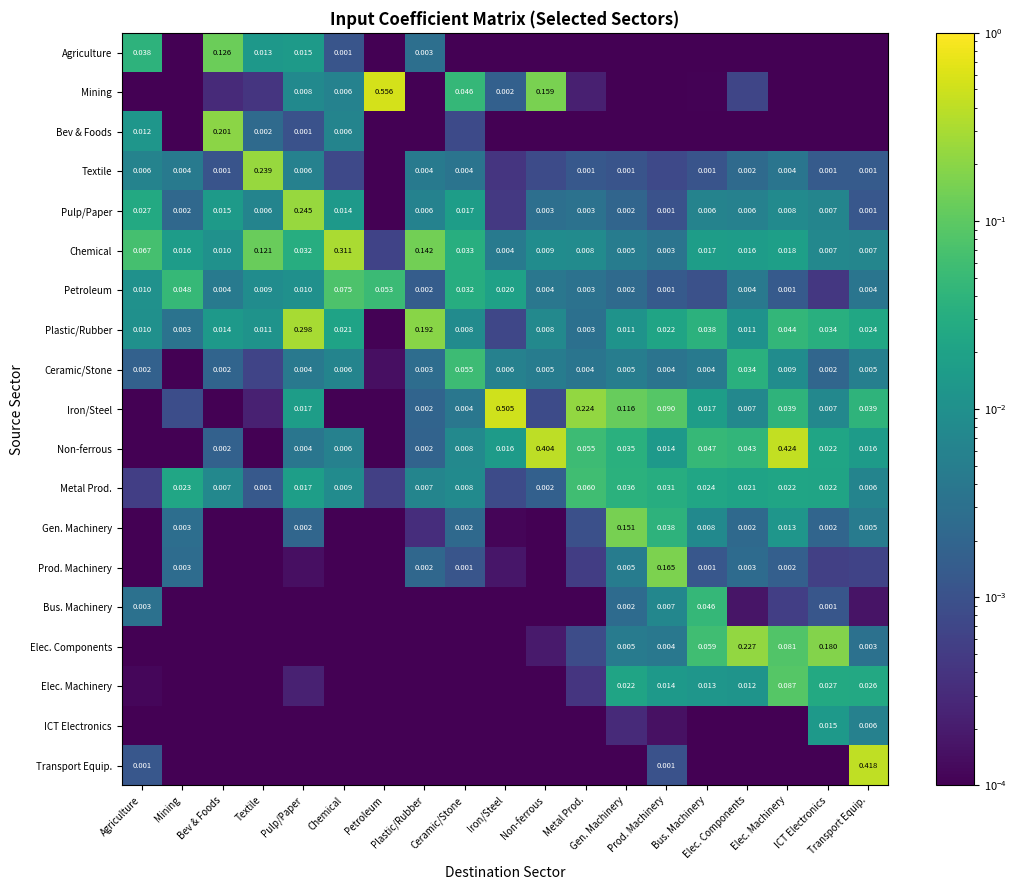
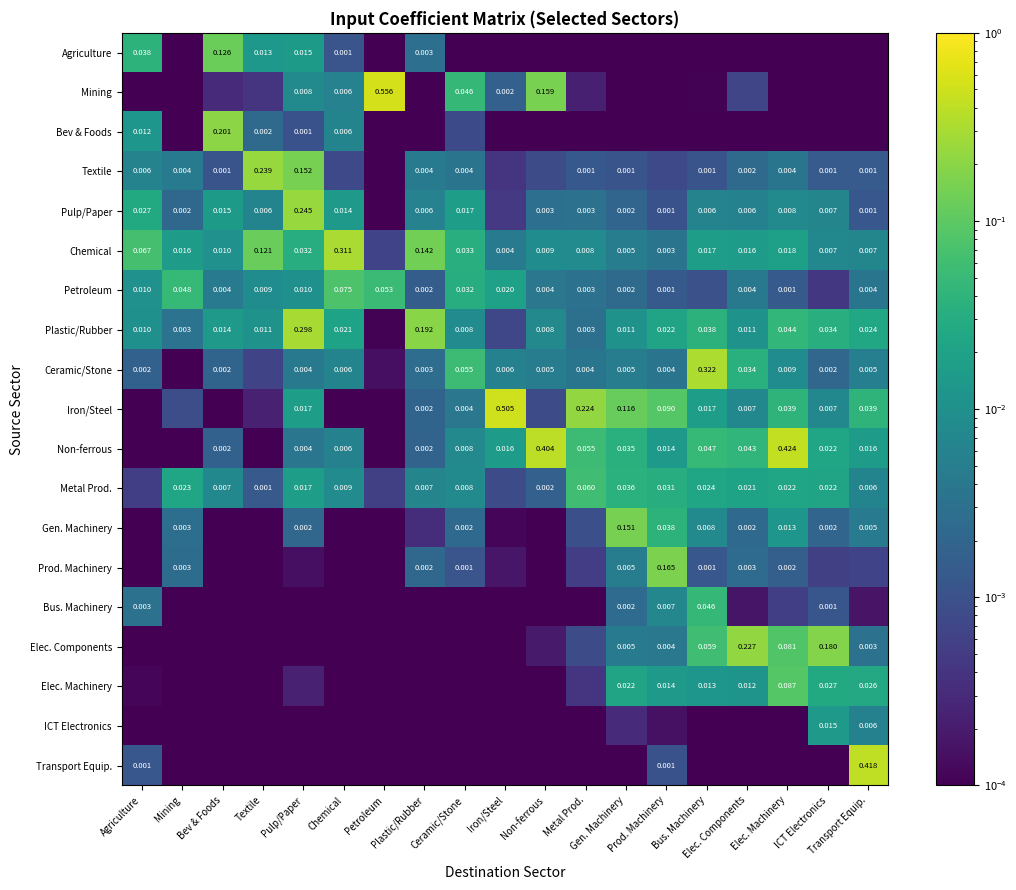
Textile, Pulp/Paper: 0.006 -> 0.152
Ceramic/Stone, Bus. Machinery: 0.004 -> 0.322
